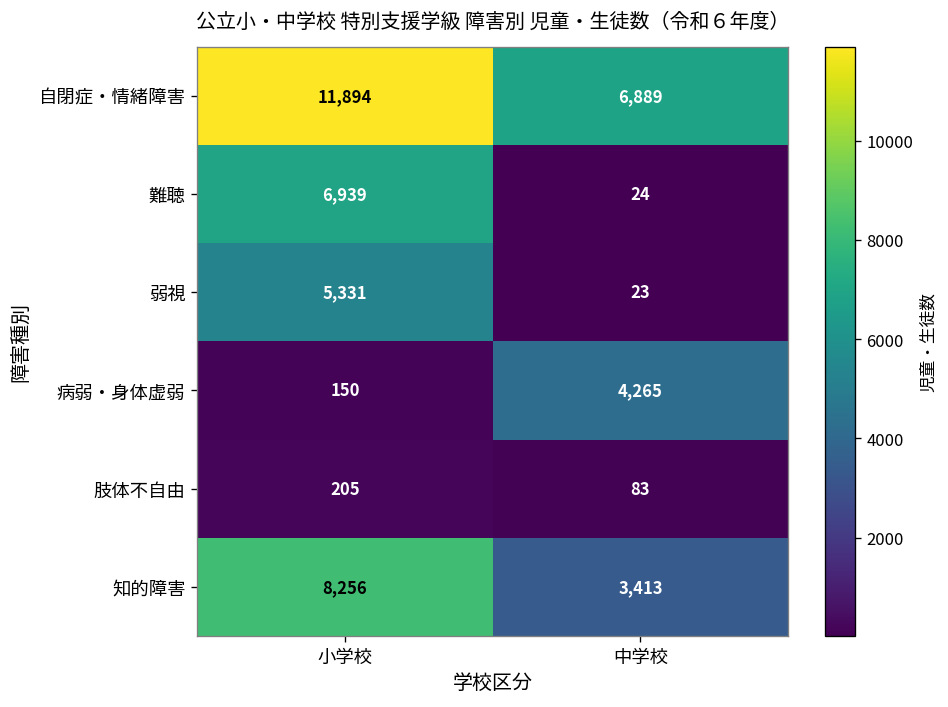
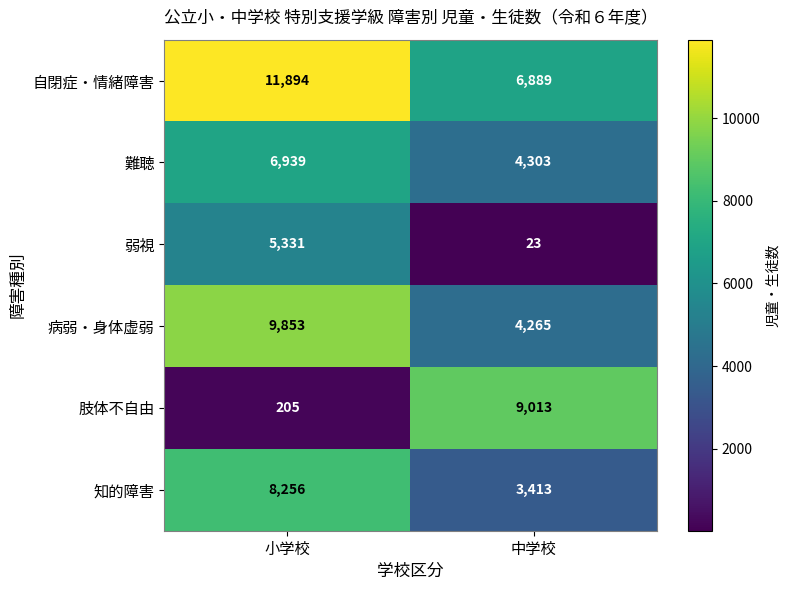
難聴, 中学校: 24 -> 4,303
病弱・身体虚弱, 小学校: 150 -> 9,853
肢体不自由, 中学校: 83 -> 9,013
